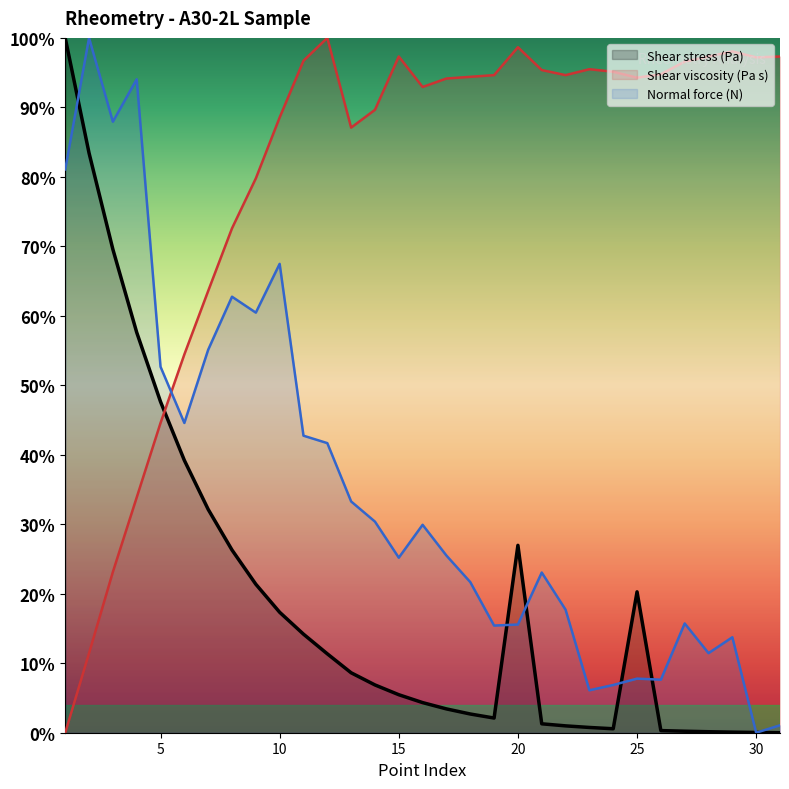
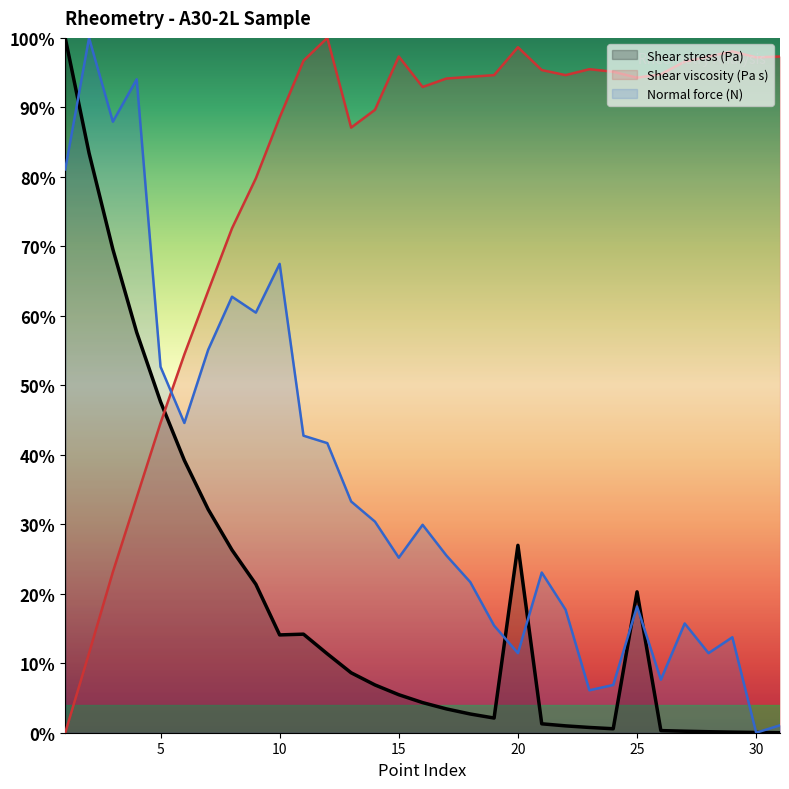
Shear stress (Pa), 10: 17% -> 14%
Normal force (N), 20: 16% -> 11%
Normal force (N), 25: 8% -> 18%
